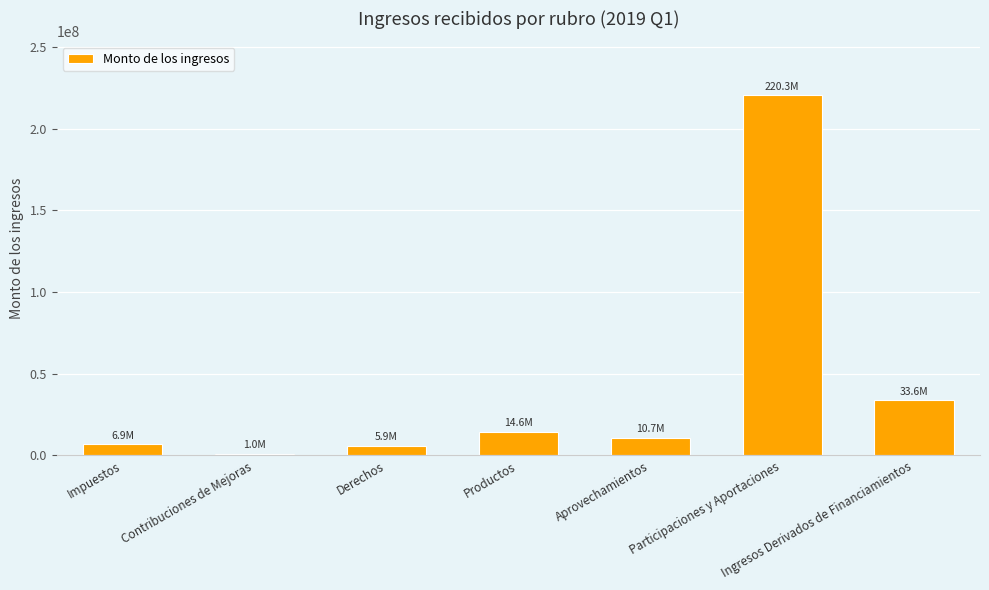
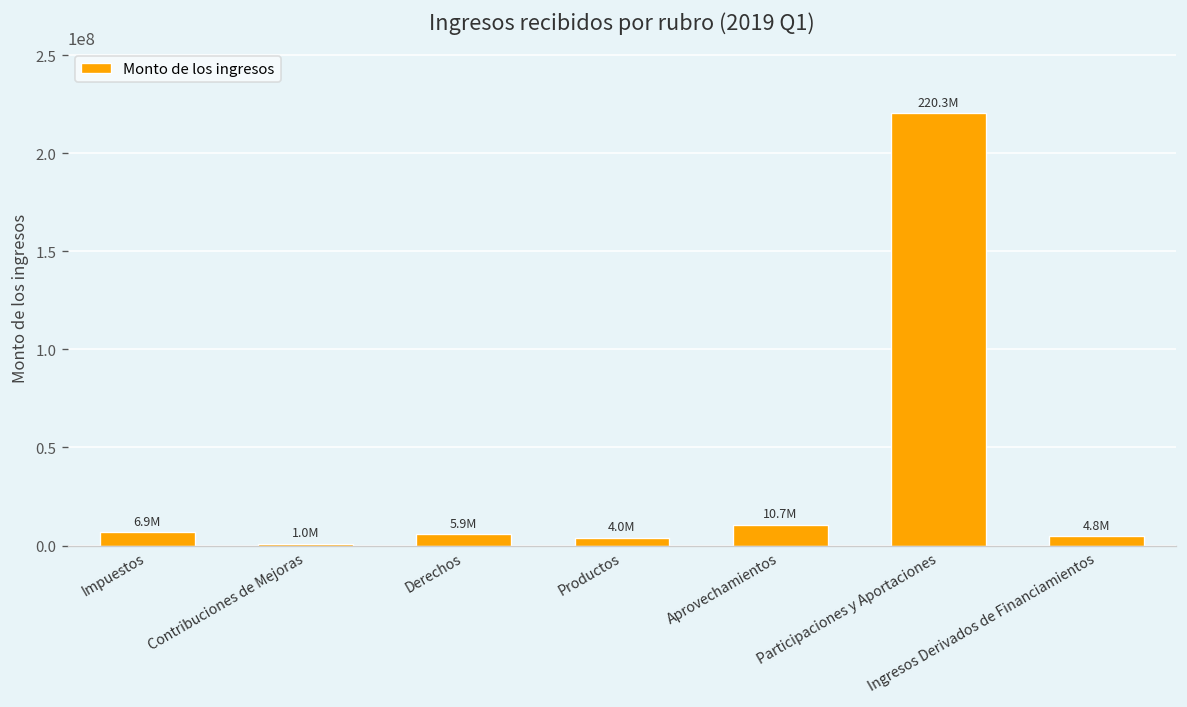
Productos: 14.6M -> 4.0M
Ingresos Derivados de Financiamientos: 33.6M -> 4.8M
